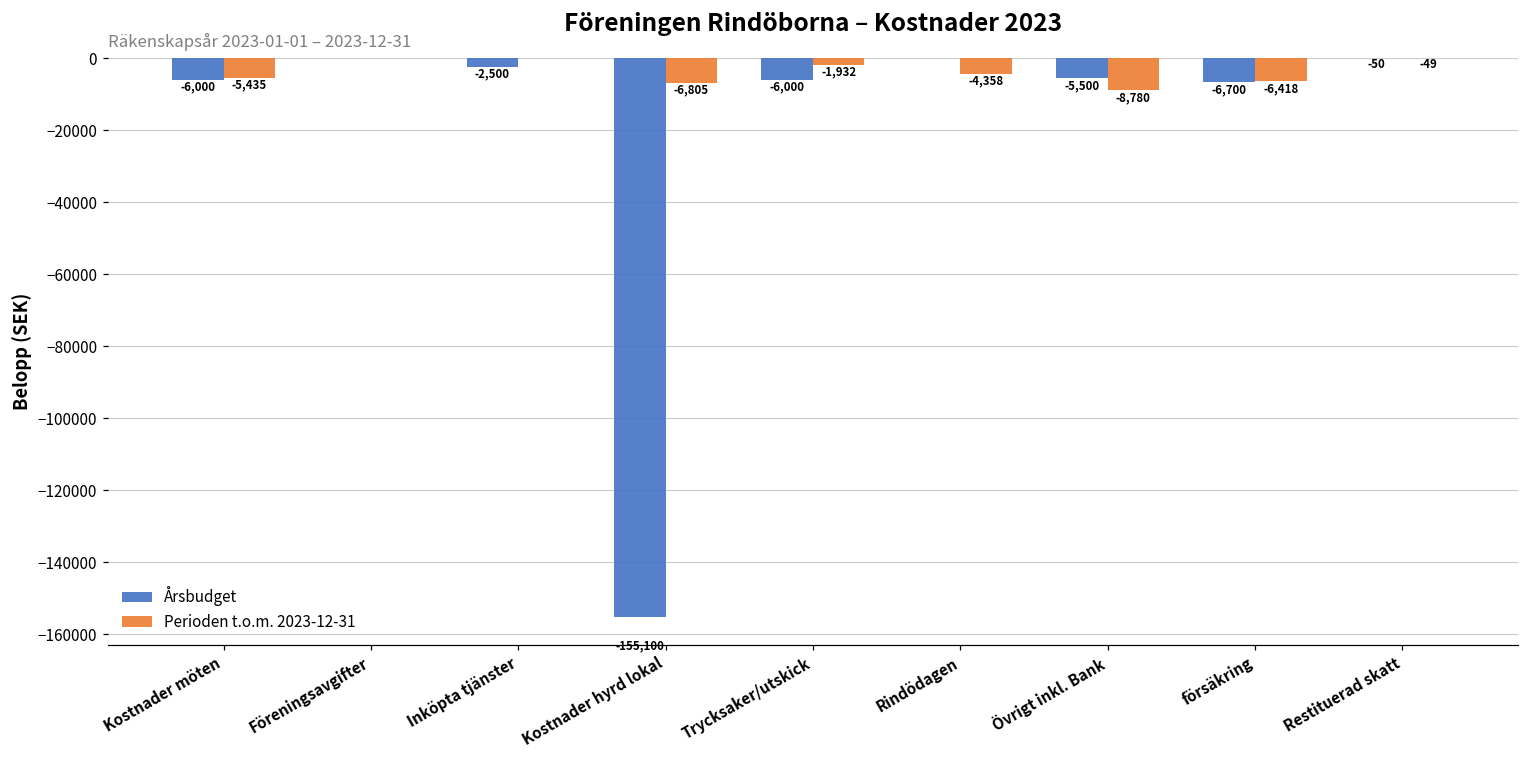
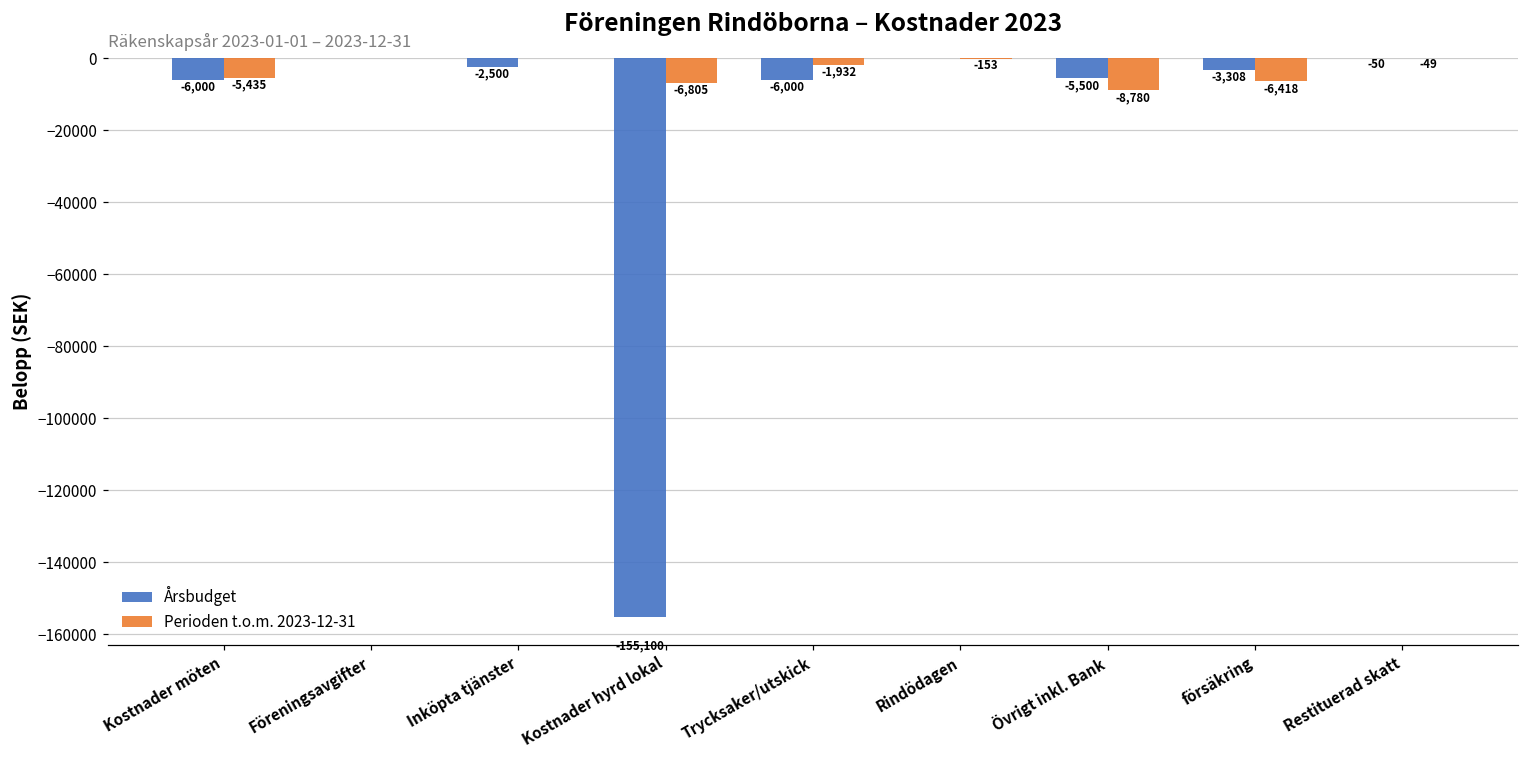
Perioden t.o.m. 2023-12-31, Rindödagen: -4,358 -> -153
Årsbudget, försäkring: -6,700 -> -3,308
